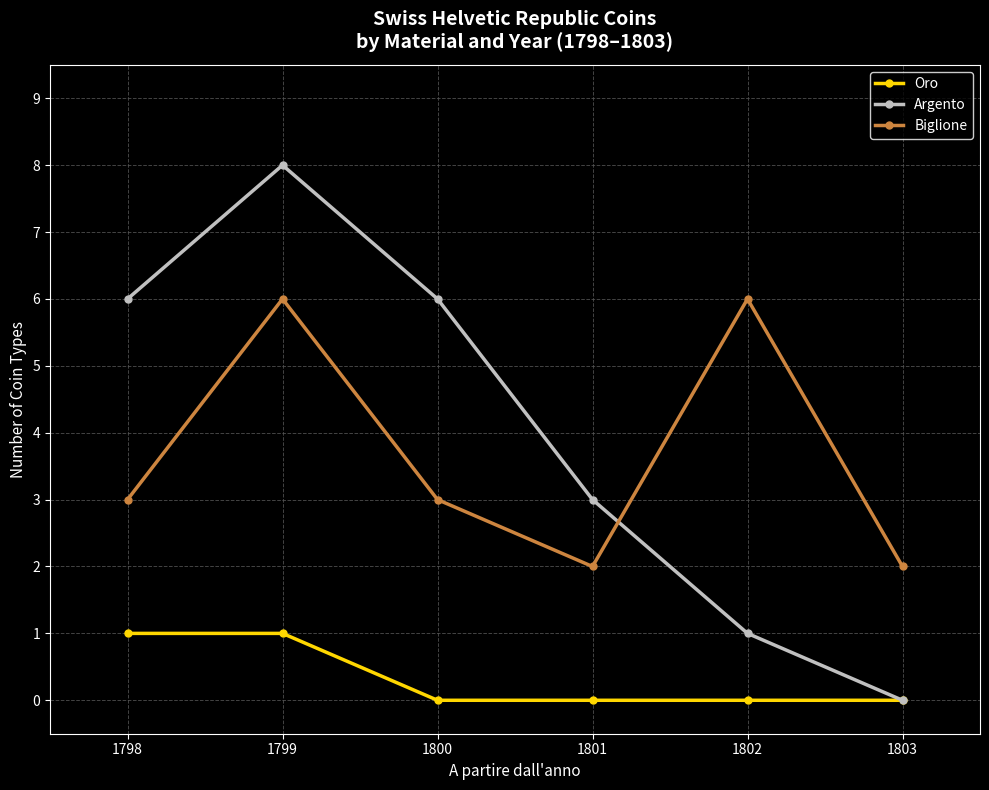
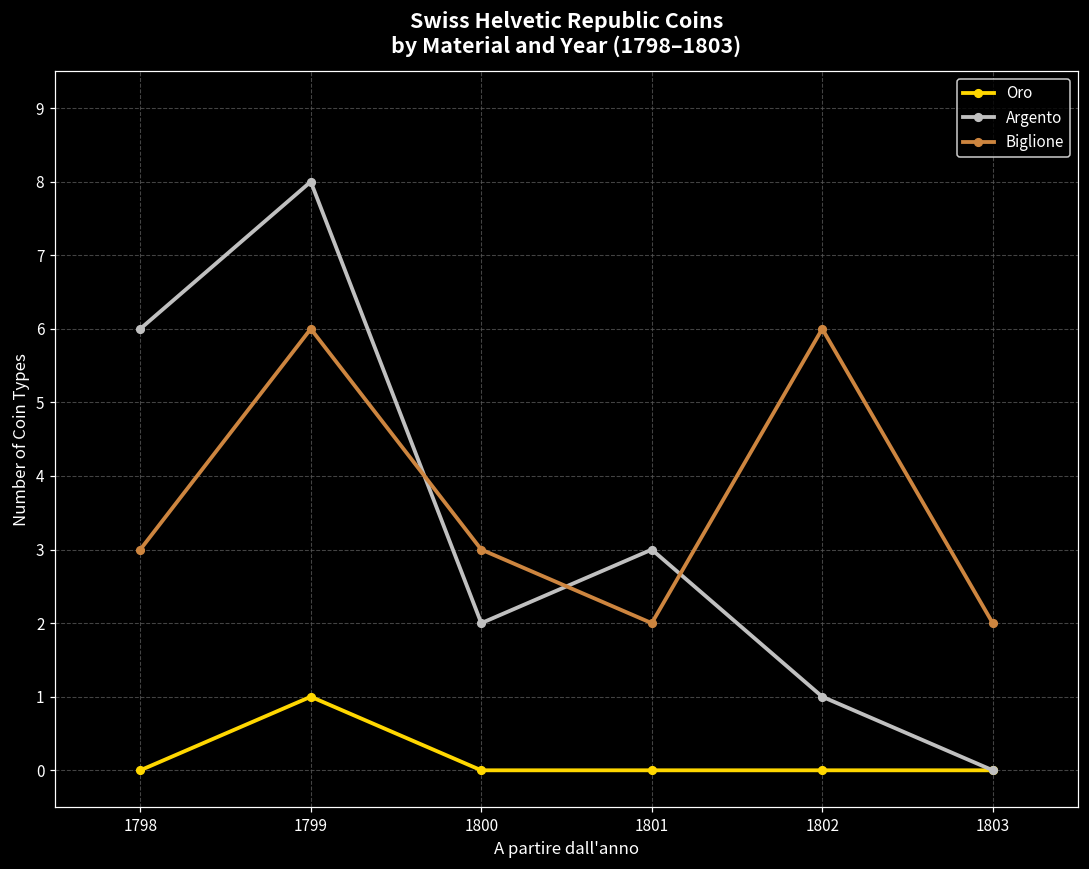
Oro, 1798: 1 -> 0
Argento, 1800: 6 -> 2
